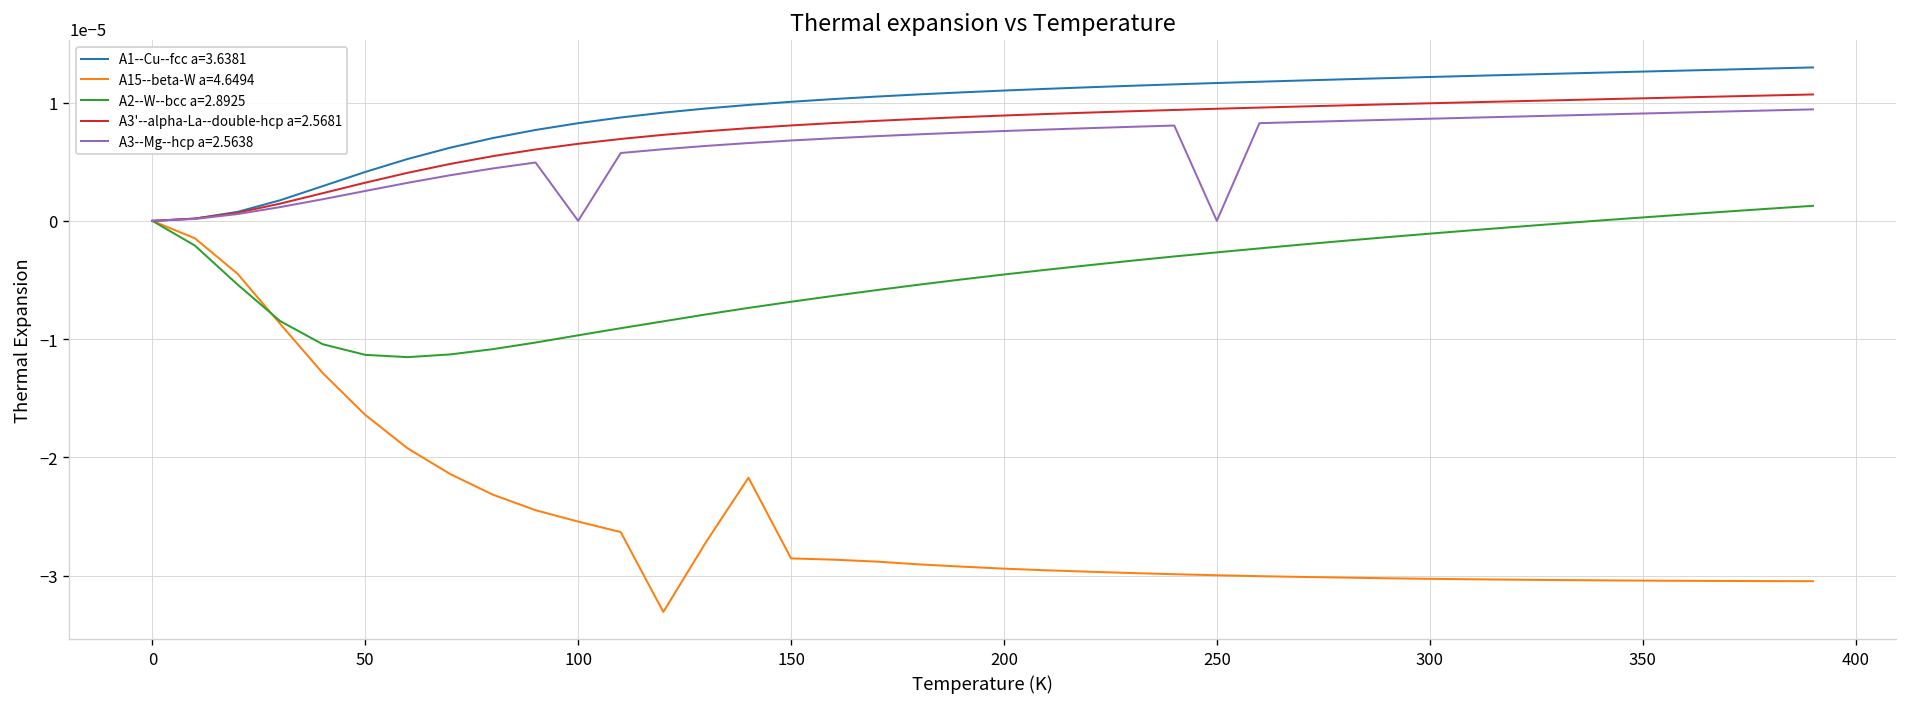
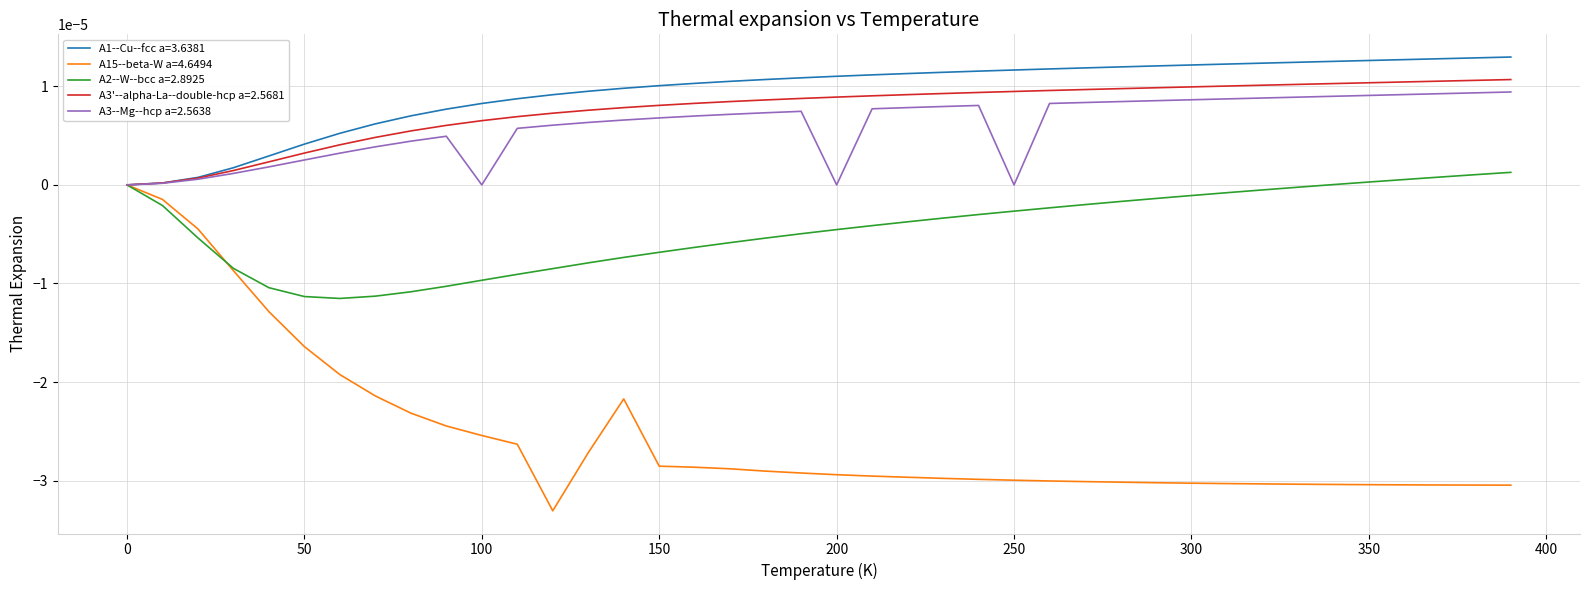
A3--Mg--hcp a=2.5638, 200: 0.00001 -> 0.00000
